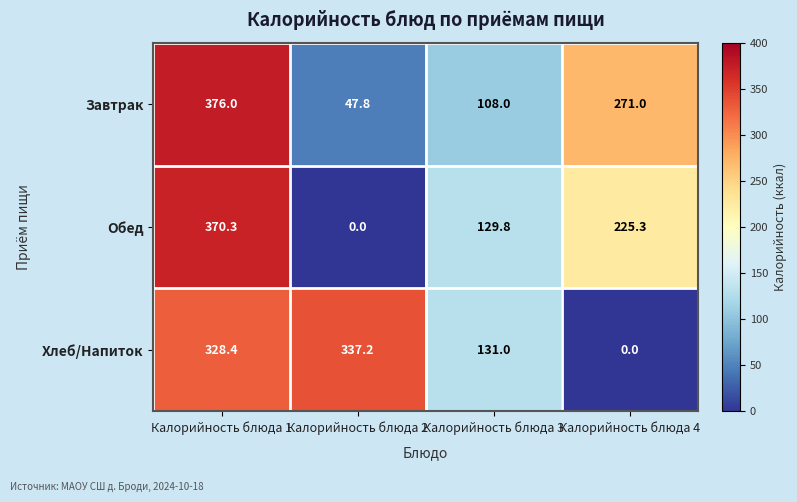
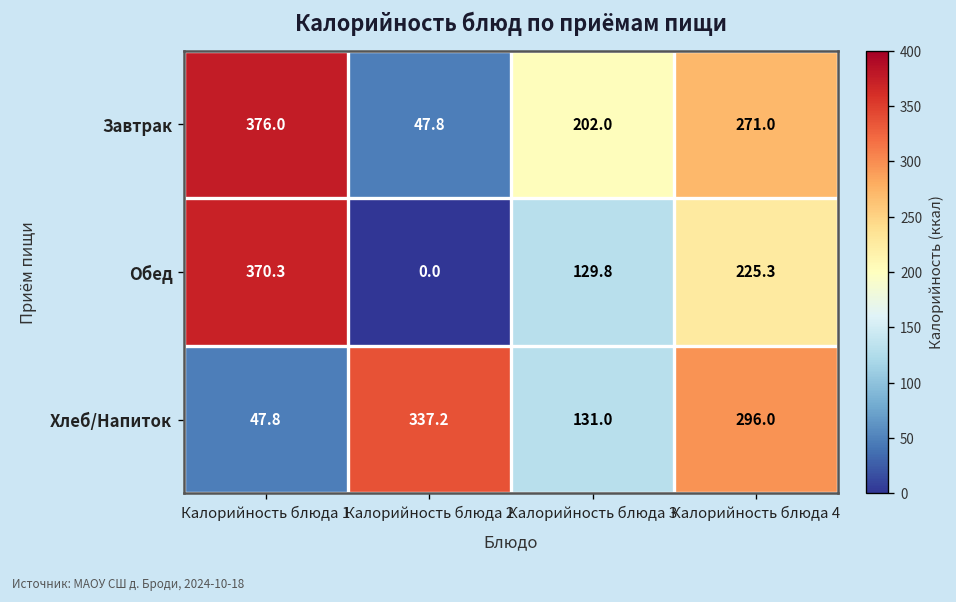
Завтрак, Калорийность блюда 3: 108.0 -> 202.0
Хлеб/Напиток, Калорийность блюда 1: 328.4 -> 47.8
Хлеб/Напиток, Калорийность блюда 4: 0.0 -> 296.0
